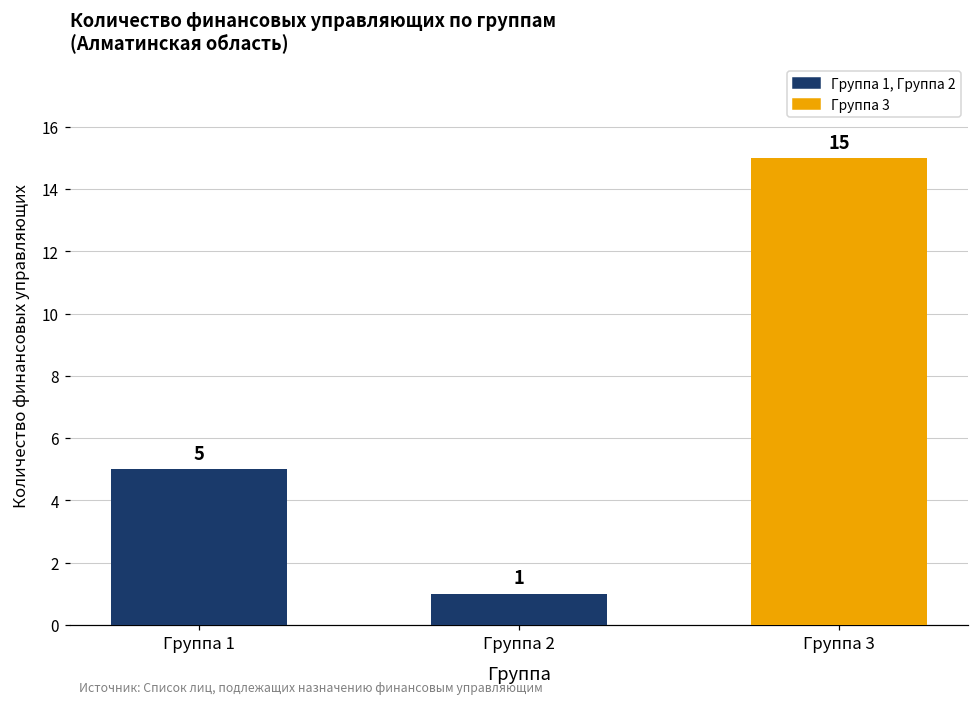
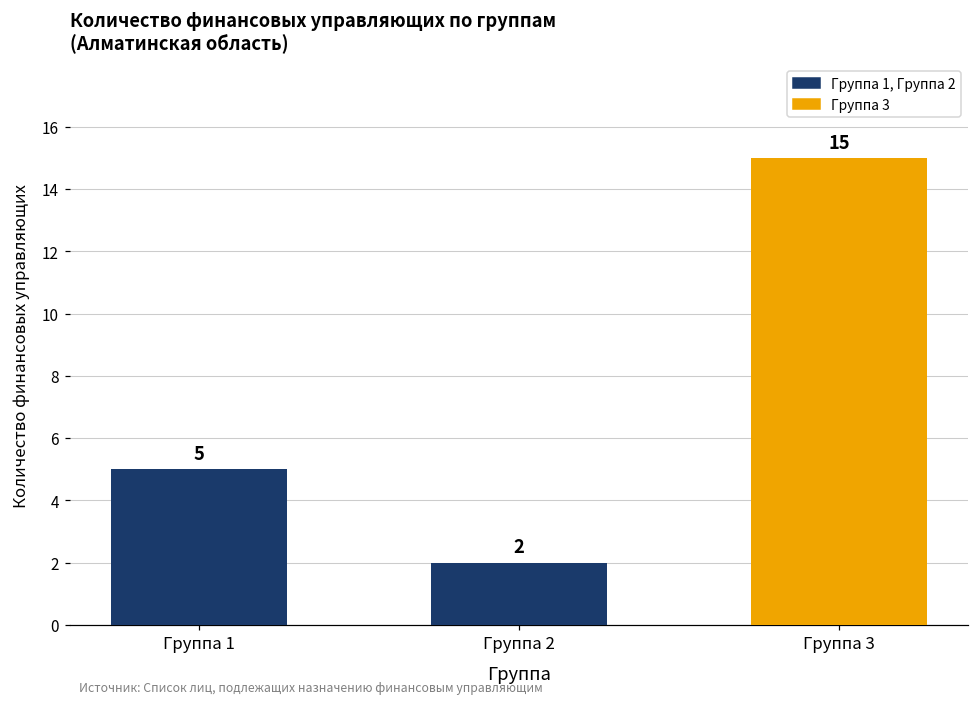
Группа 2: 1 -> 2
